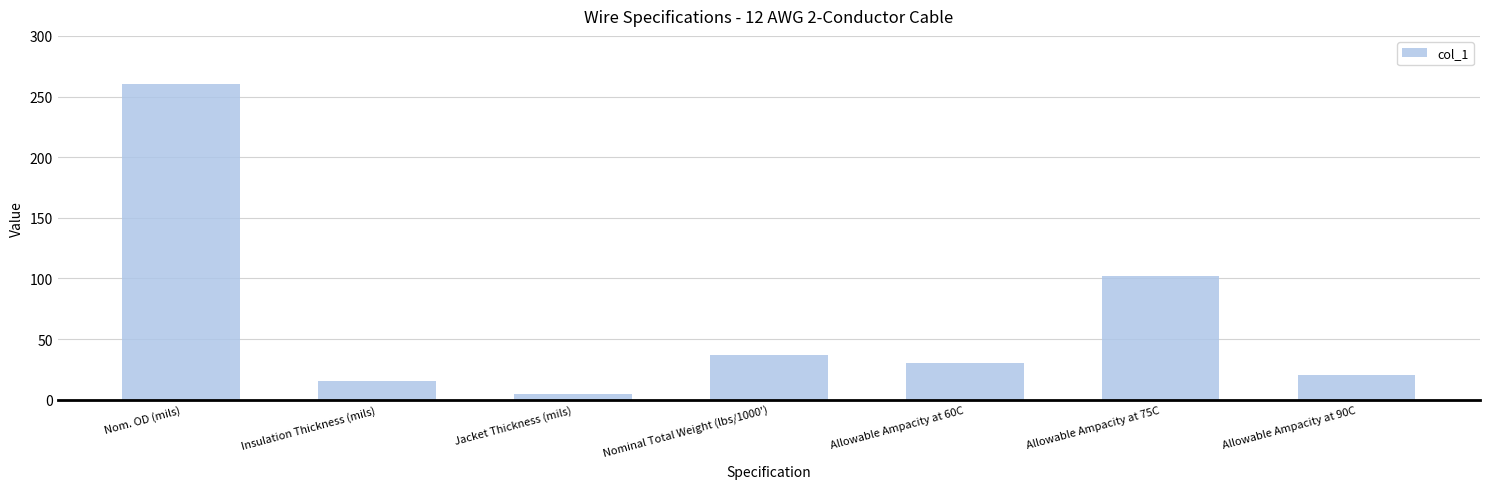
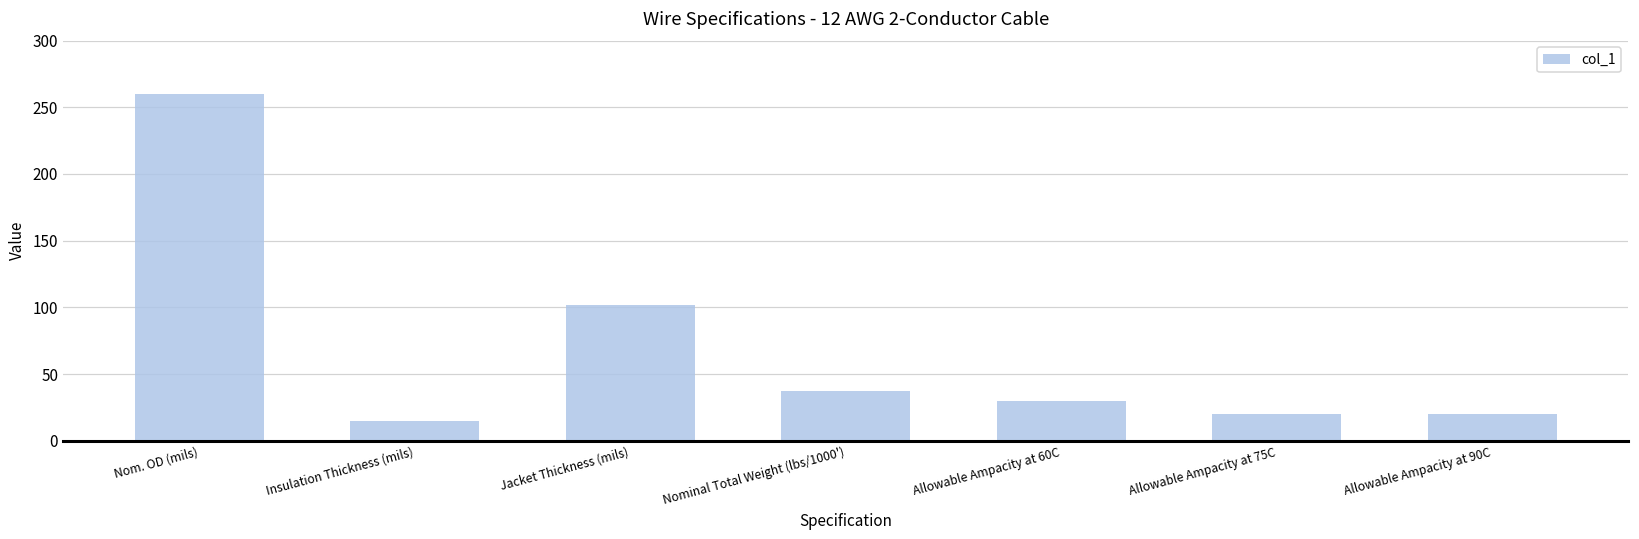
Jacket Thickness (mils): 5 -> 102
Allowable Ampacity at 75C: 102 -> 20
